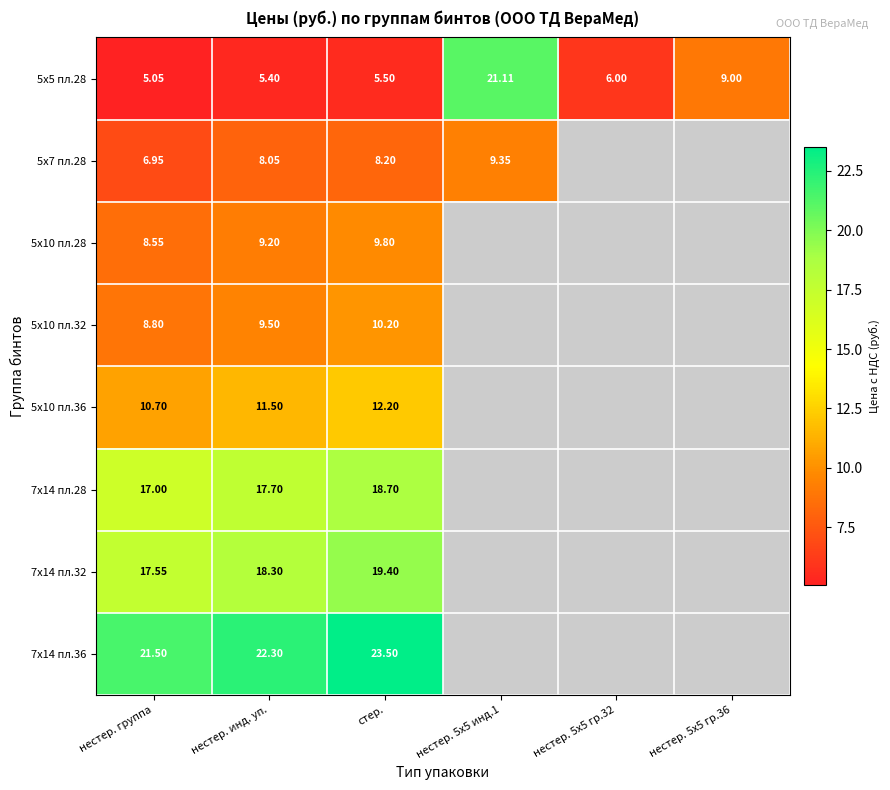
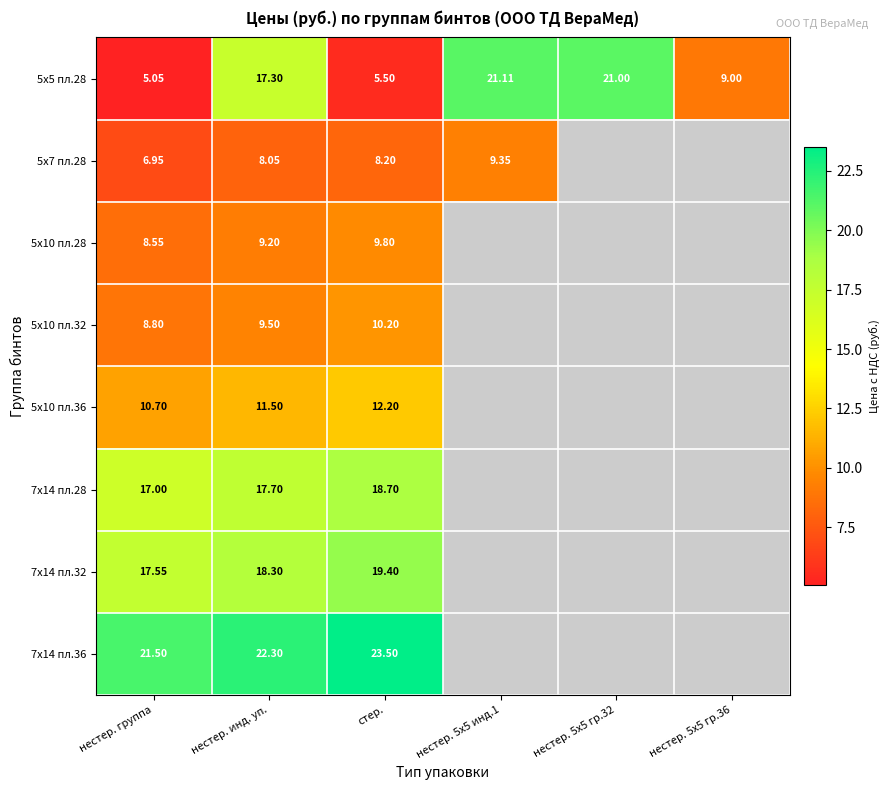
5х5 пл.28, нестер. инд. уп.: 5.40 -> 17.30
5х5 пл.28, нестер. 5х5 гр.32: 6.00 -> 21.00
